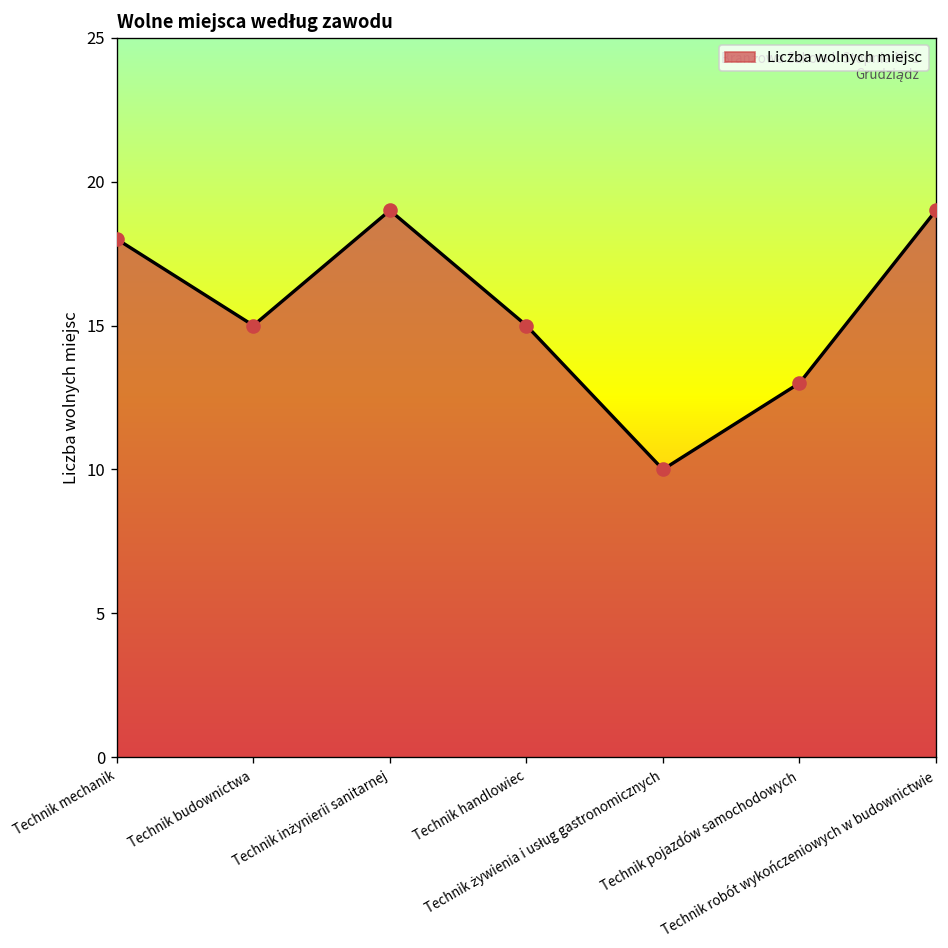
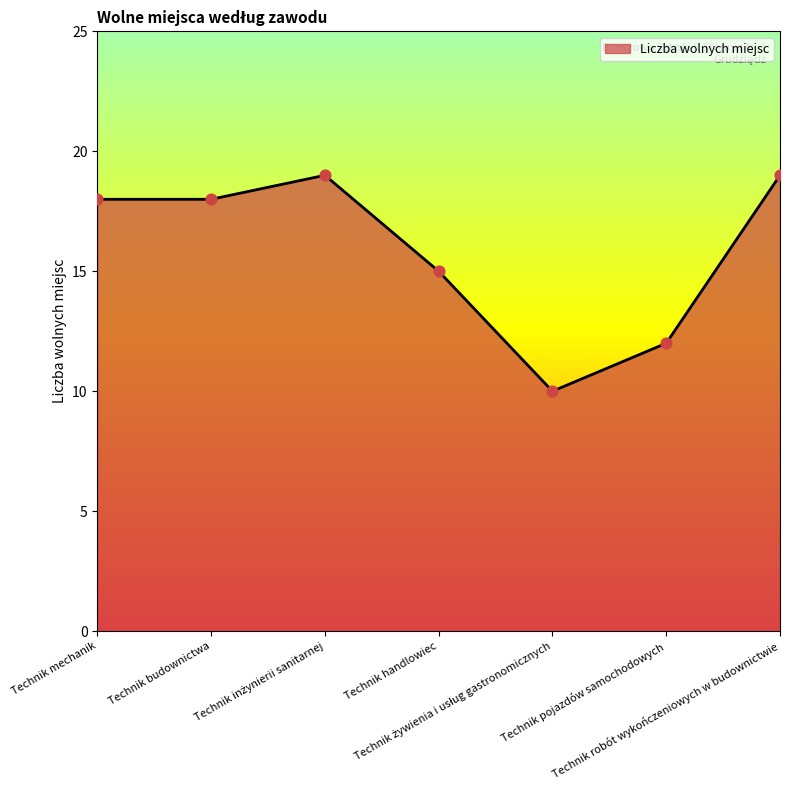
Technik budownictwa: 15 -> 18
Technik pojazdów samochodowych: 13 -> 12
